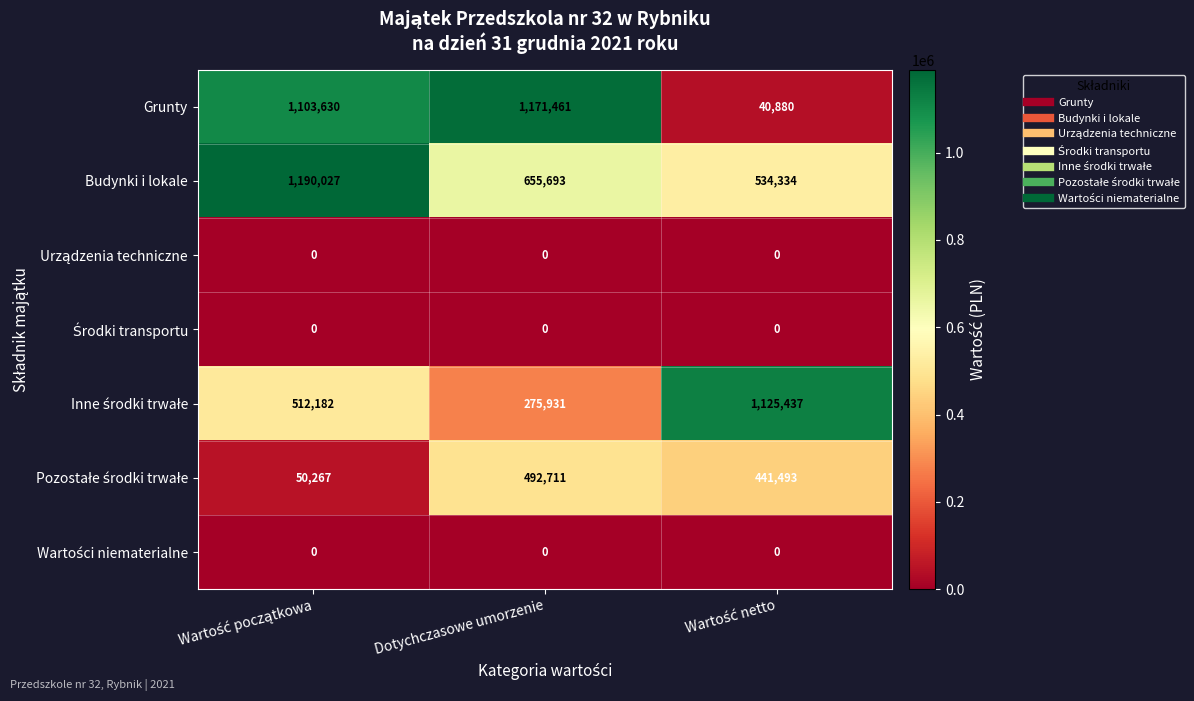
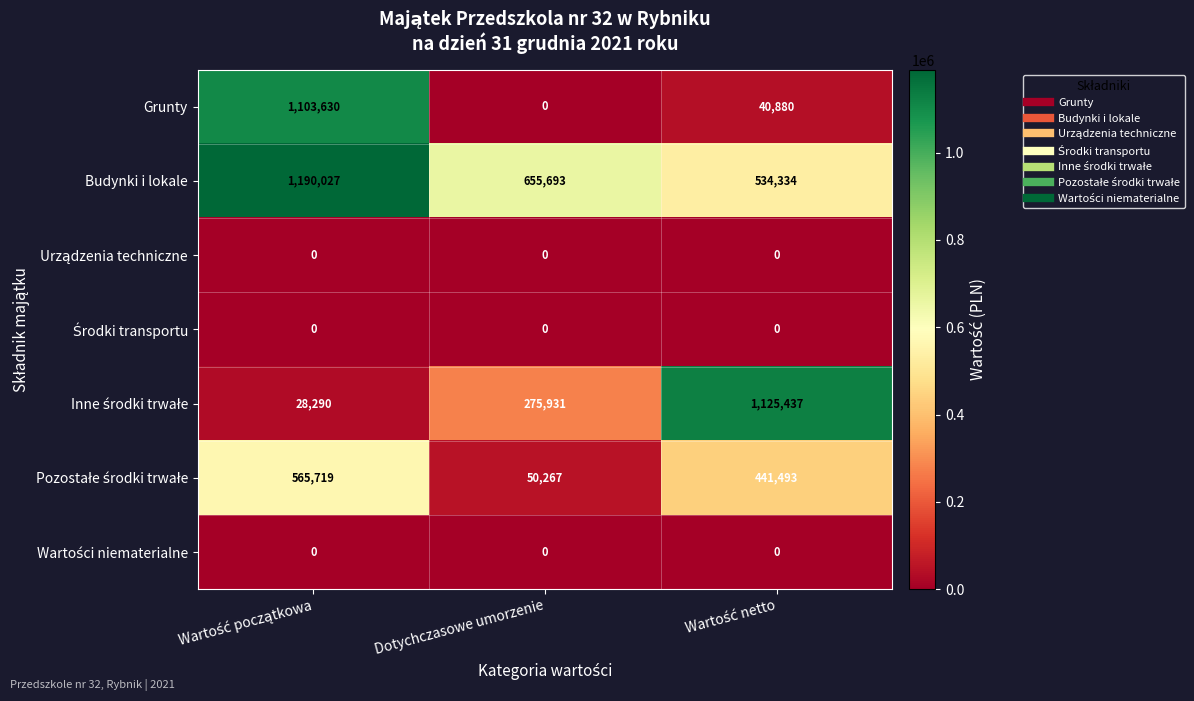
Grunty, Dotychczasowe umorzenie: 1,171,461 -> 0
Inne środki trwałe, Wartość początkowa: 512,182 -> 28,290
Pozostałe środki trwałe, Wartość początkowa: 50,267 -> 565,719
Pozostałe środki trwałe, Dotychczasowe umorzenie: 492,711 -> 50,267
